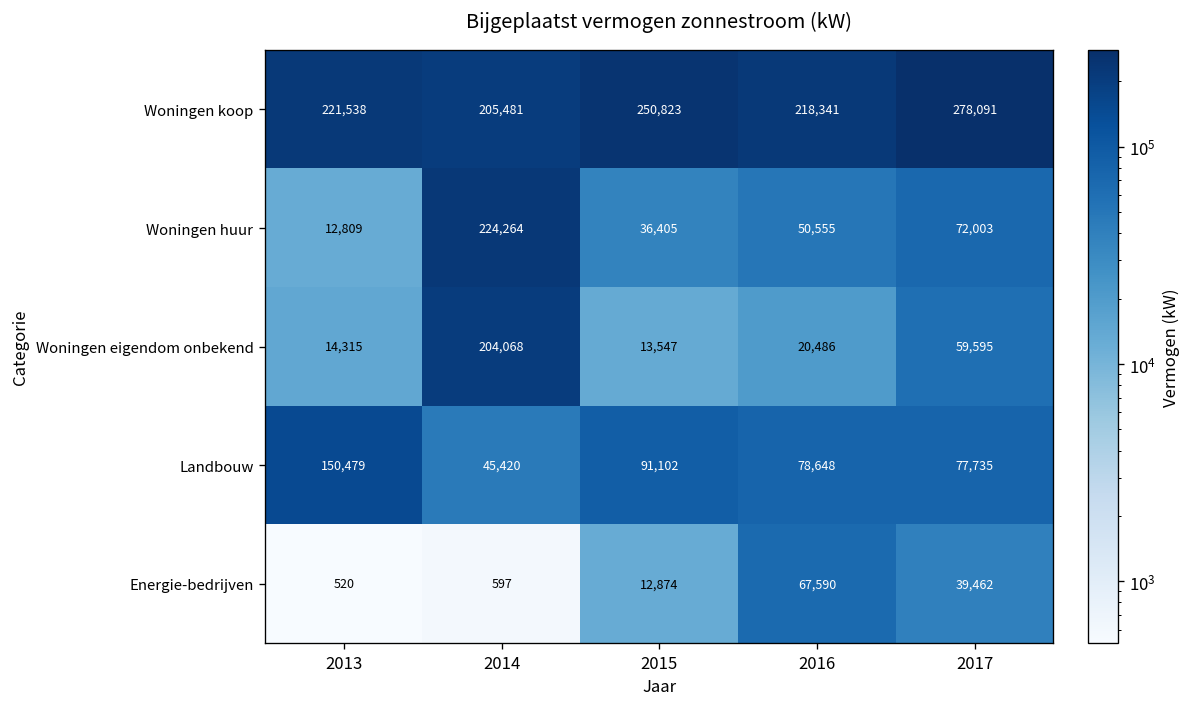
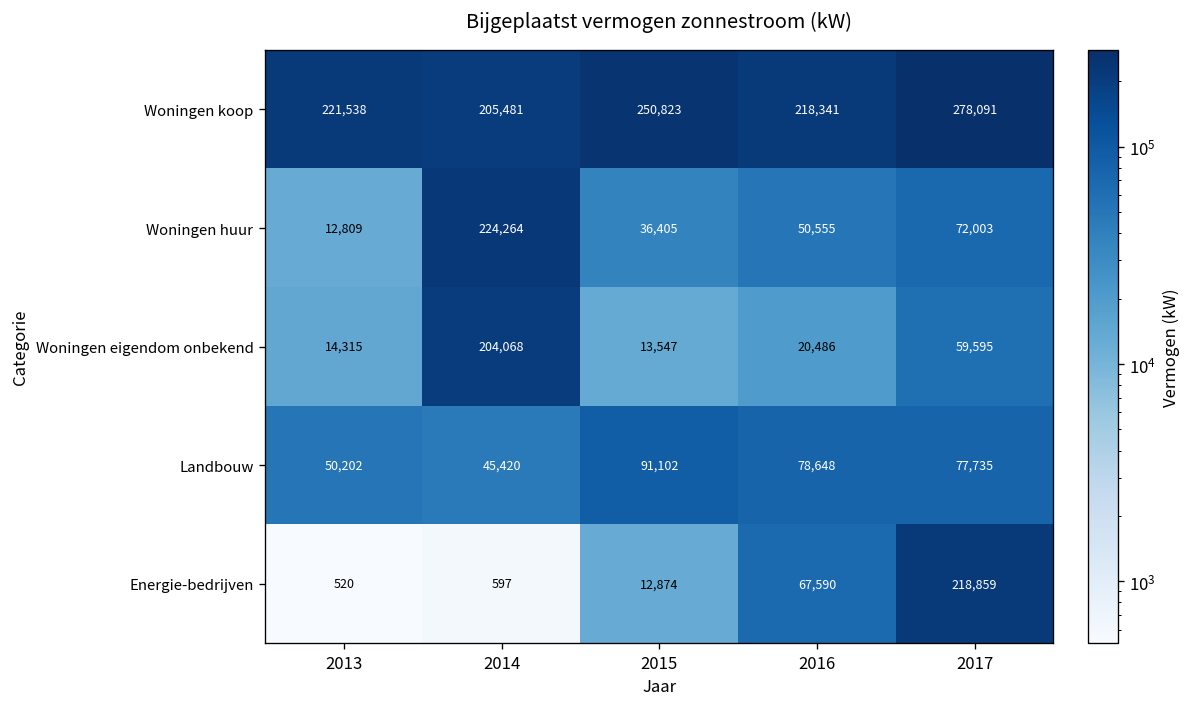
Landbouw, 2013: 150,479 -> 50,202
Energie-bedrijven, 2017: 39,462 -> 218,859
